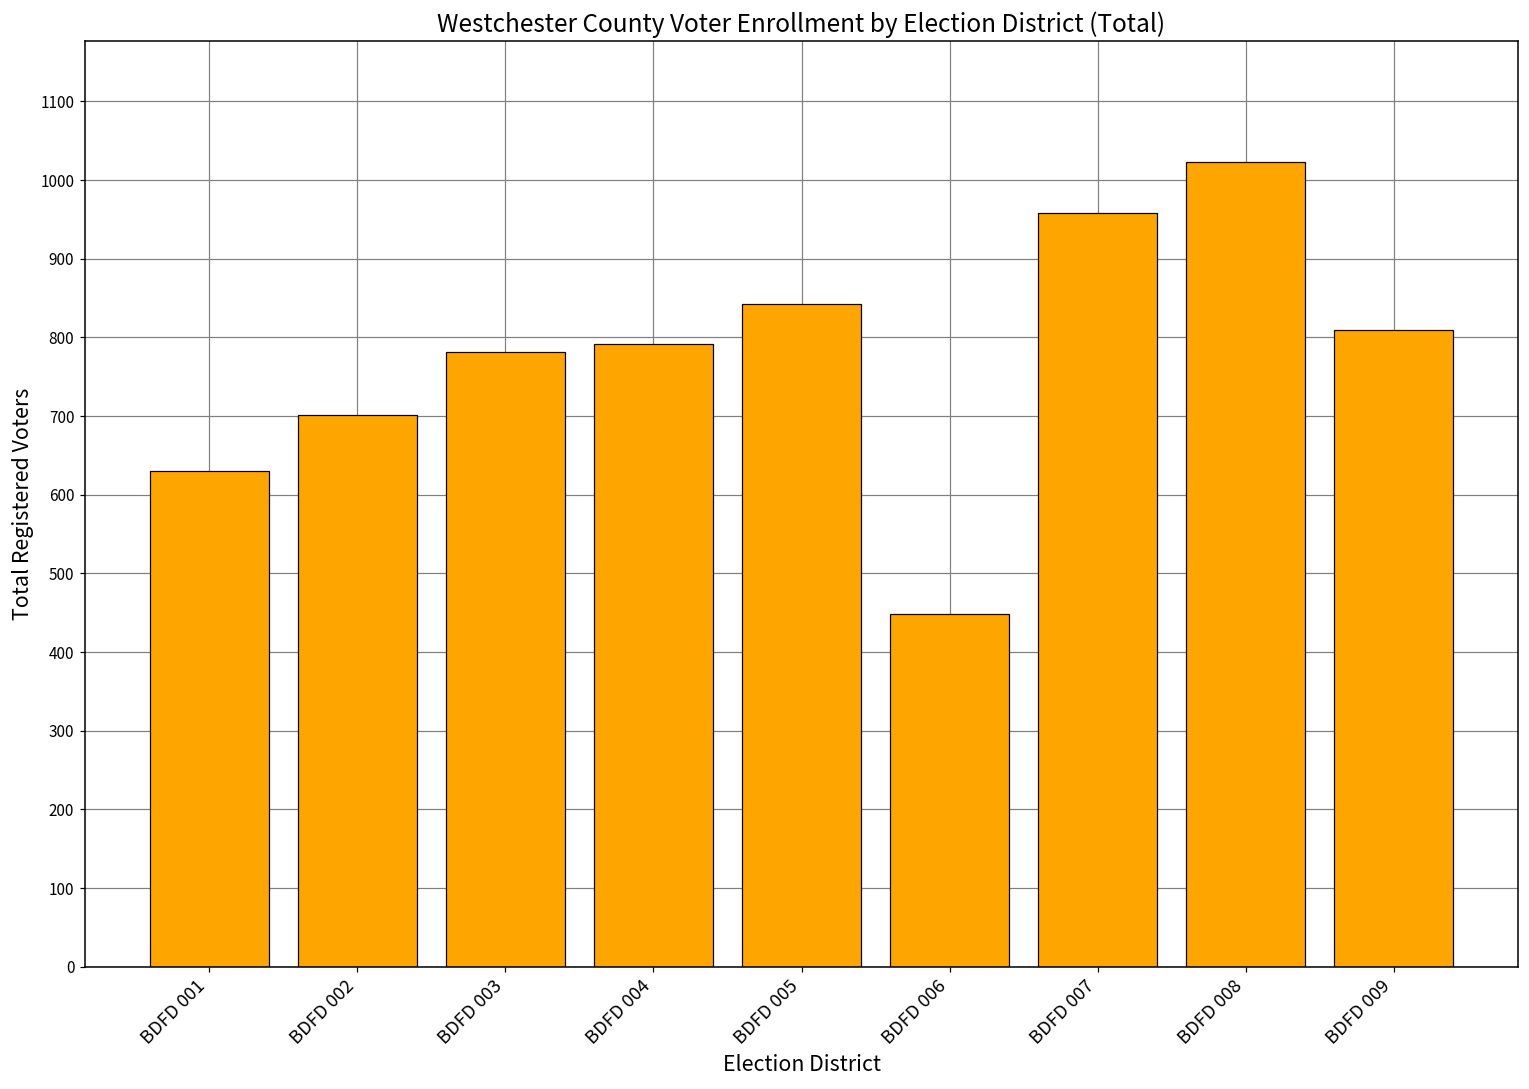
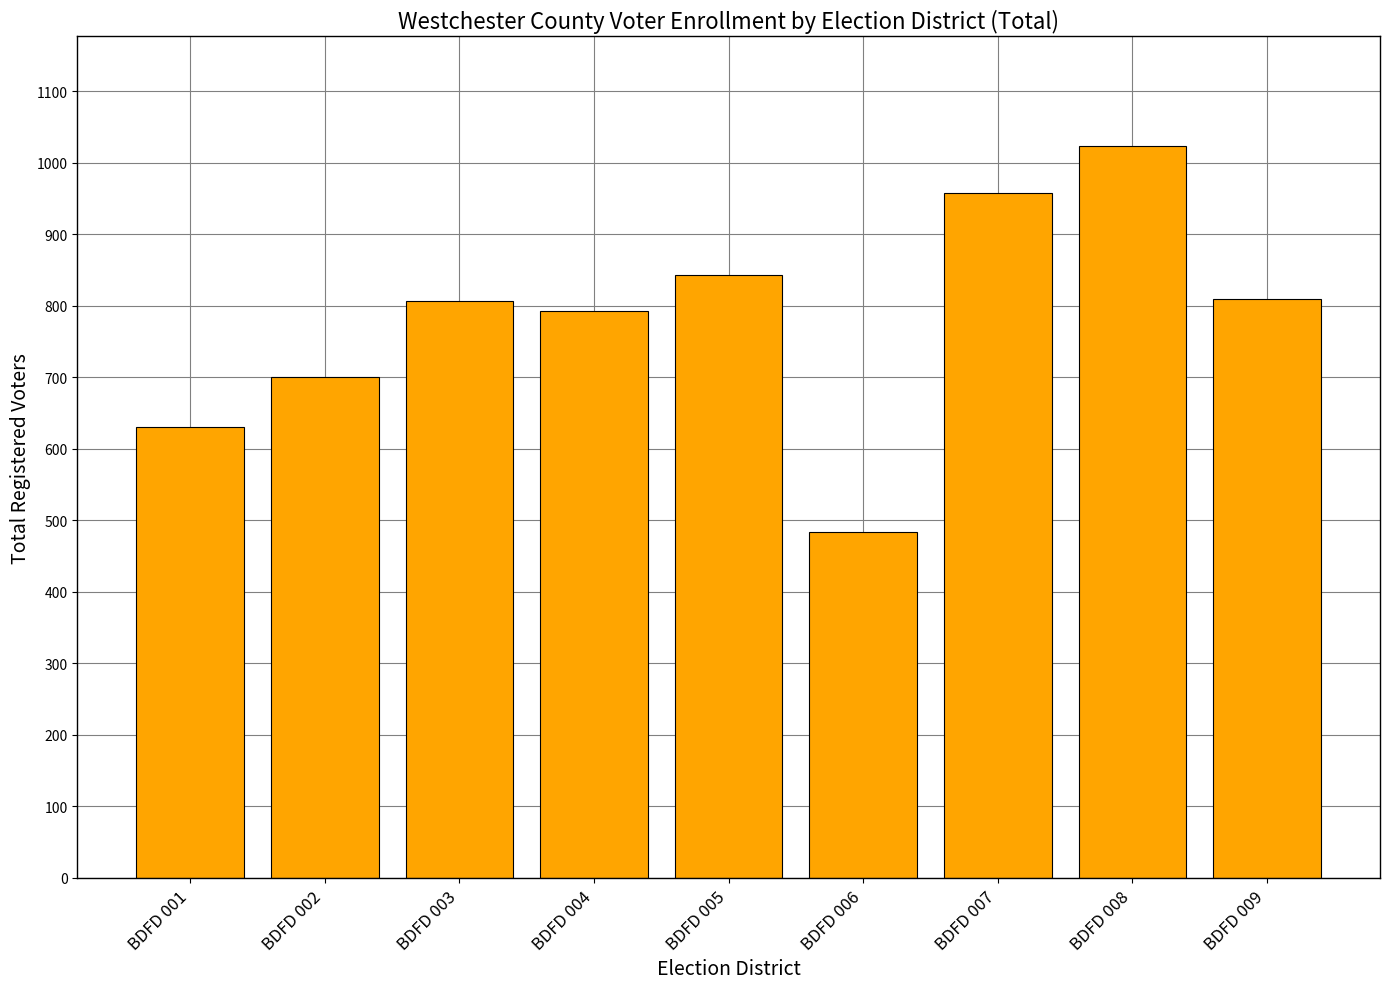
BDFD 003: 780 -> 810
BDFD 006: 450 -> 480
